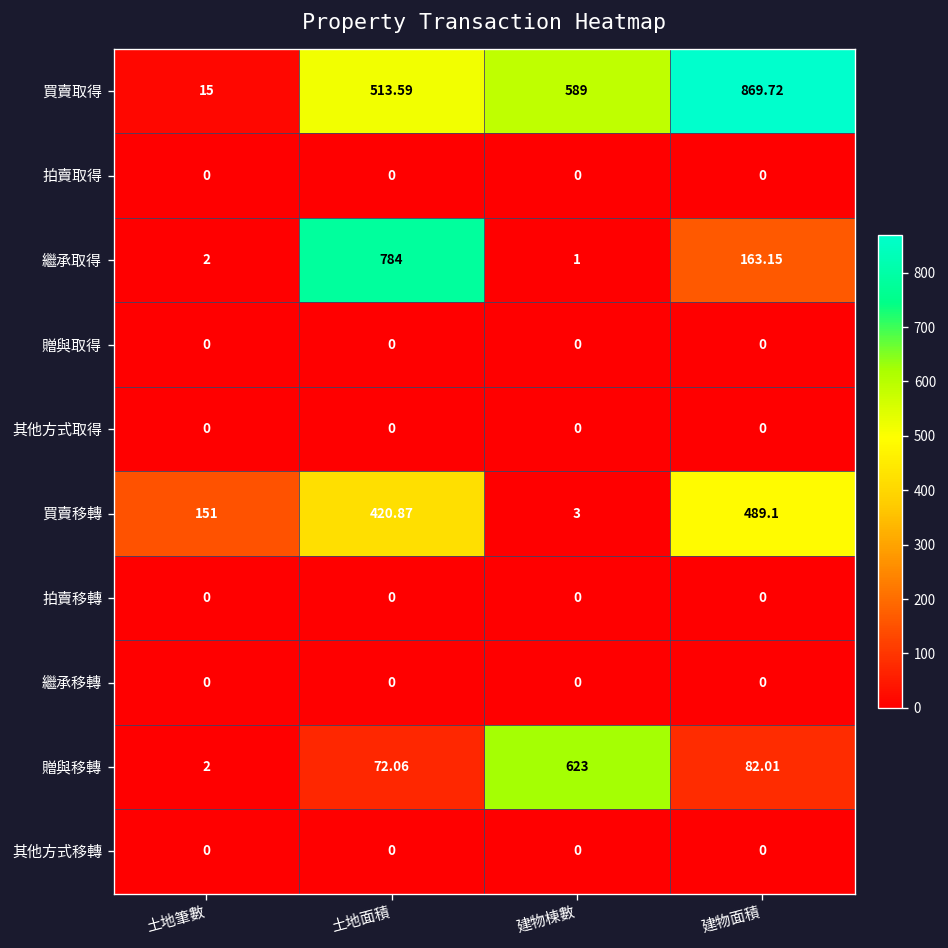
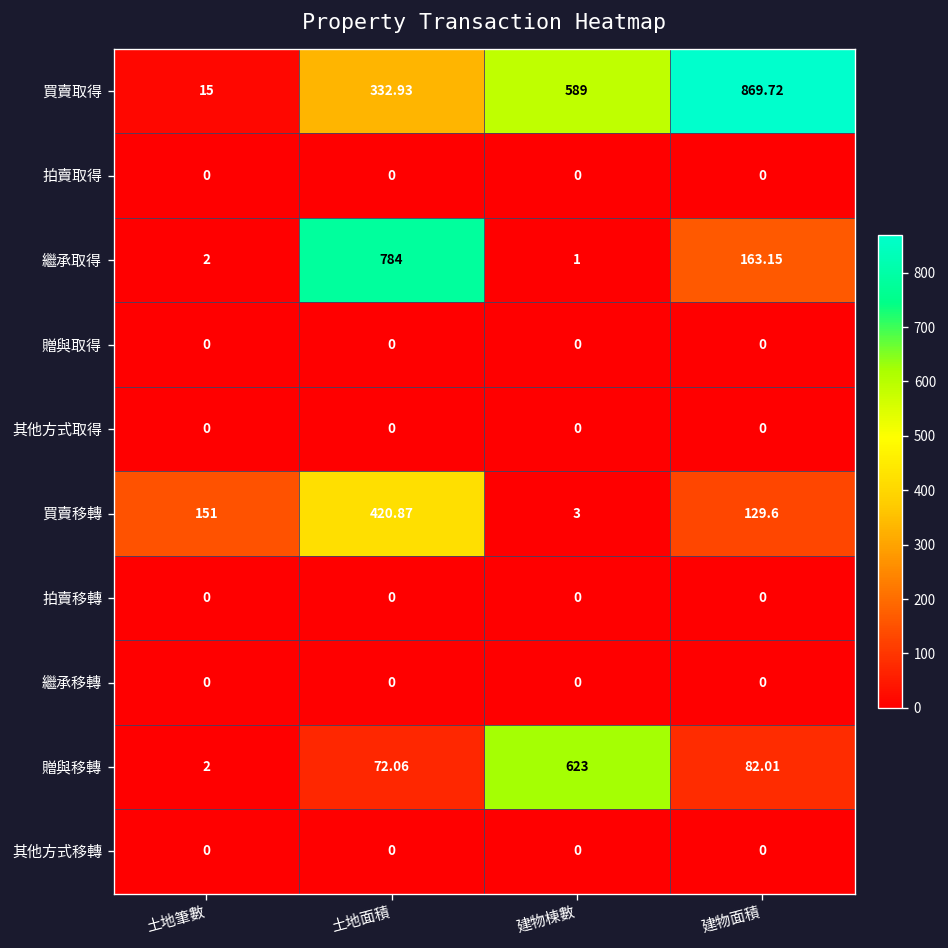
買賣取得, 土地面積: 513.59 -> 332.93
買賣移轉, 建物面積: 489.1 -> 129.6
